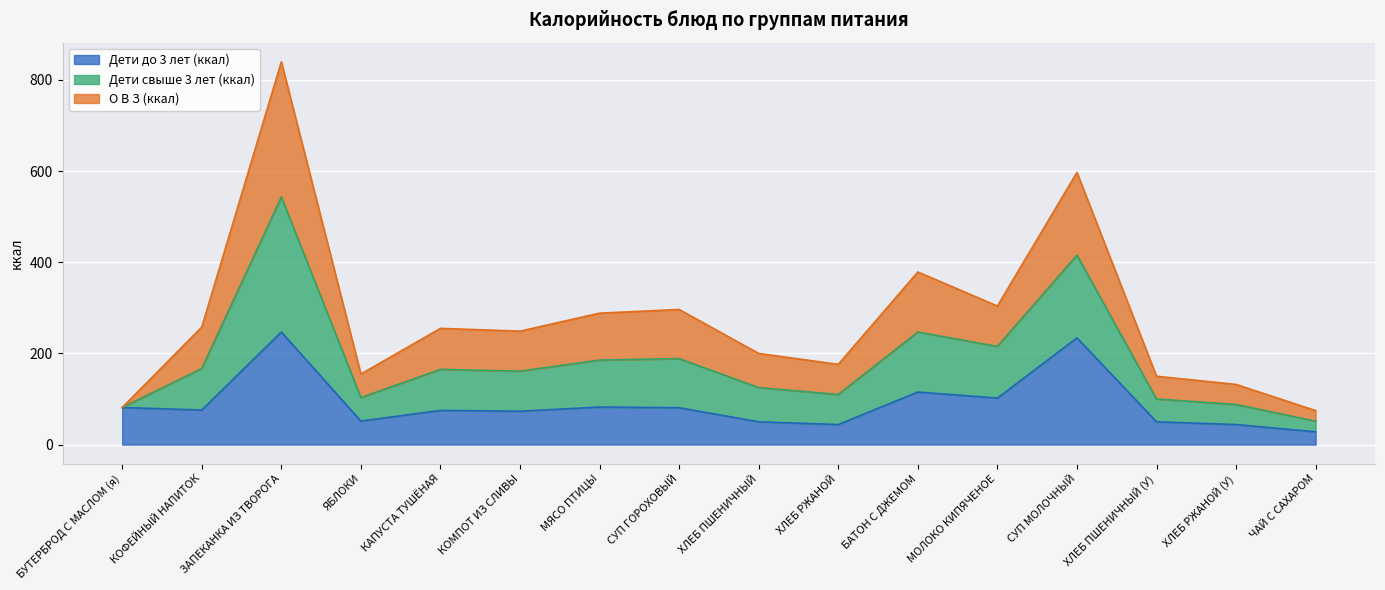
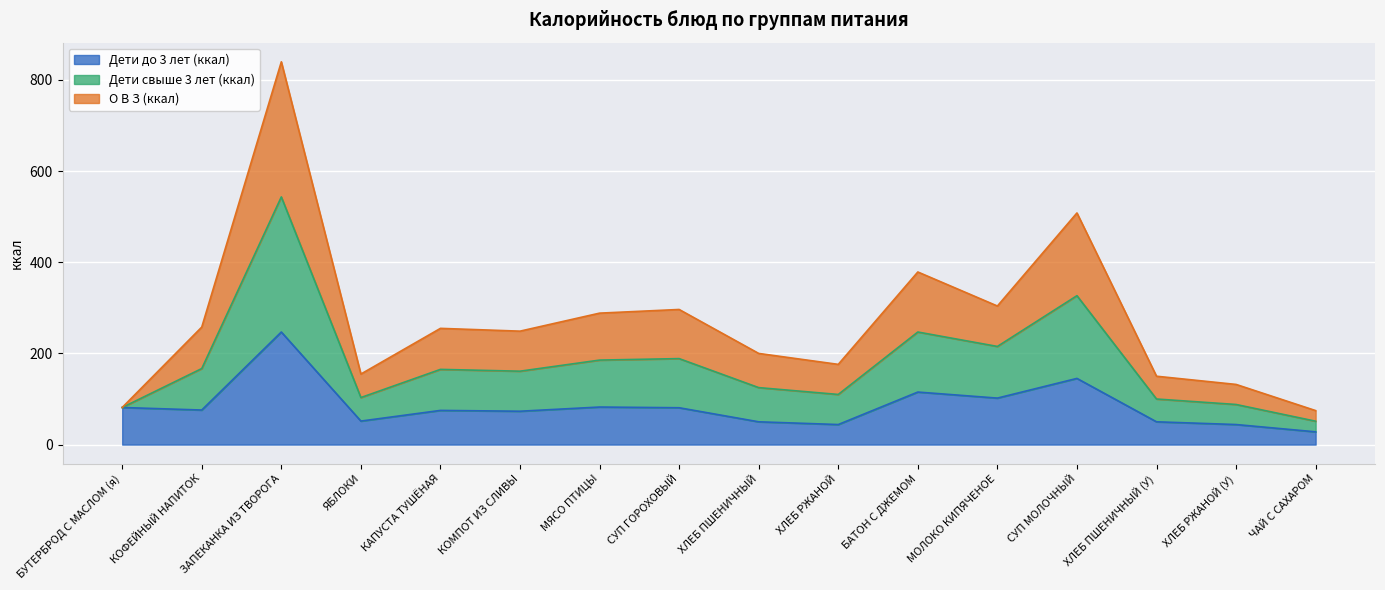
Дети до 3 лет (ккал), СУП МОЛОЧНЫЙ: 230 -> 150
